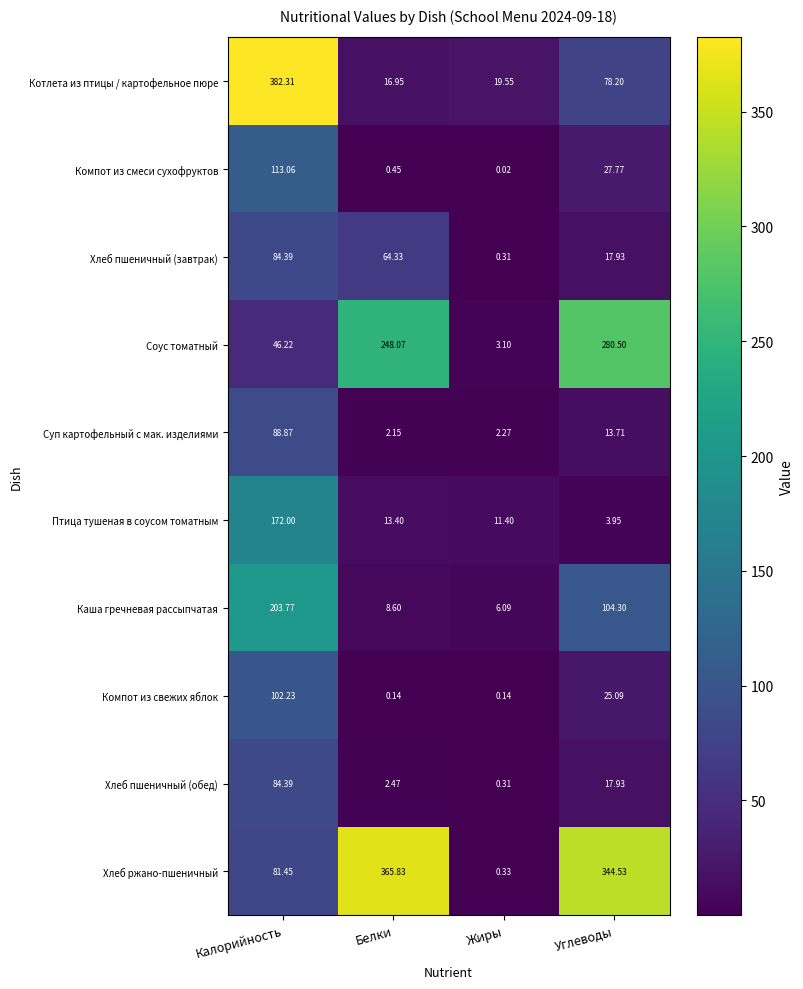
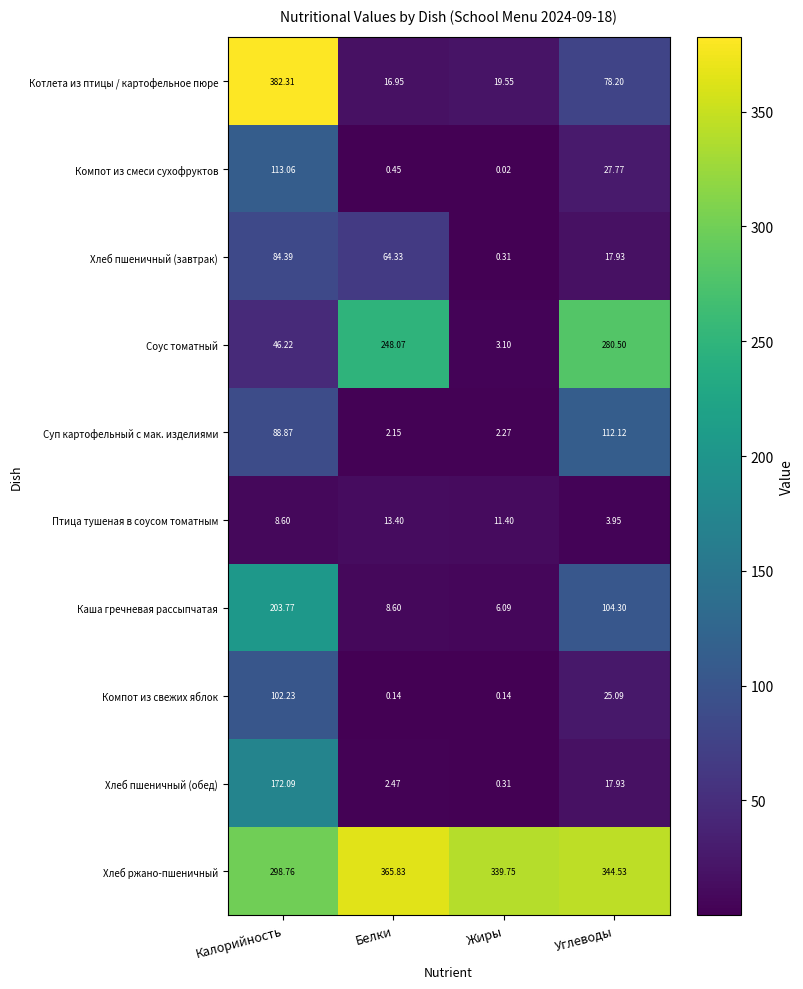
Суп картофельный с мак. изделиями, Углеводы: 13.71 -> 112.12
Птица тушеная в соусом томатным, Калорийность: 172.00 -> 8.60
Хлеб пшеничный (обед), Калорийность: 84.39 -> 172.09
Хлеб ржано-пшеничный, Калорийность: 81.45 -> 298.76
Хлеб ржано-пшеничный, Жиры: 0.33 -> 339.75
